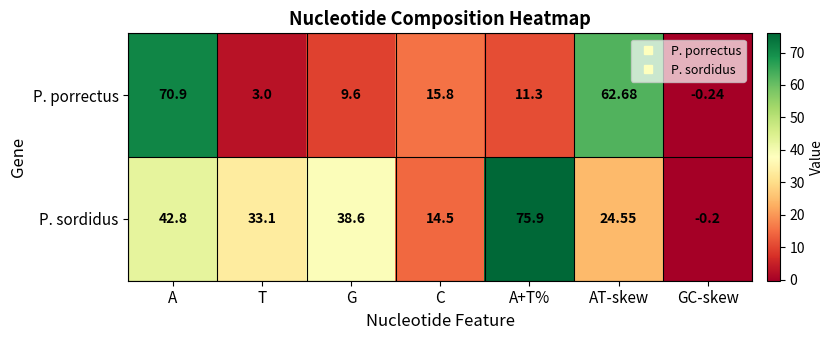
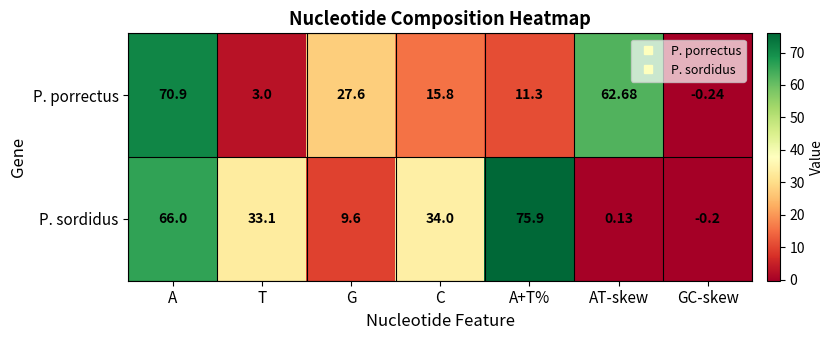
P. porrectus, G: 9.6 -> 27.6
P. sordidus, A: 42.8 -> 66.0
P. sordidus, G: 38.6 -> 9.6
P. sordidus, C: 14.5 -> 34.0
P. sordidus, AT-skew: 24.55 -> 0.13
